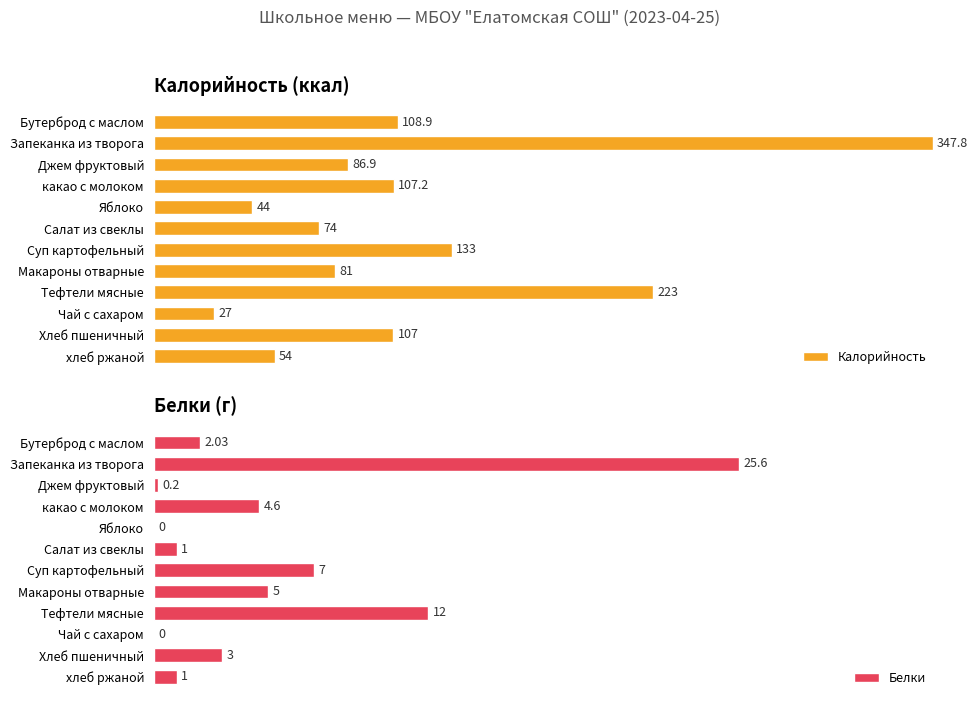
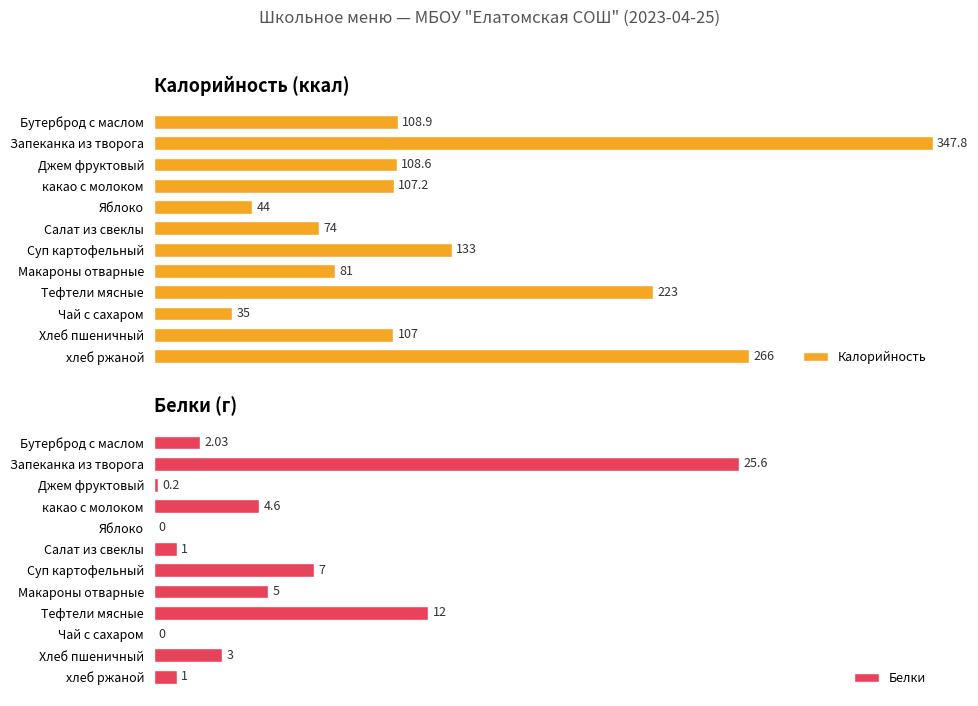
Калорийность (ккал), Джем фруктовый: 86.9 -> 108.6
Калорийность (ккал), Чай с сахаром: 27 -> 35
Калорийность (ккал), хлеб ржаной: 54 -> 266
